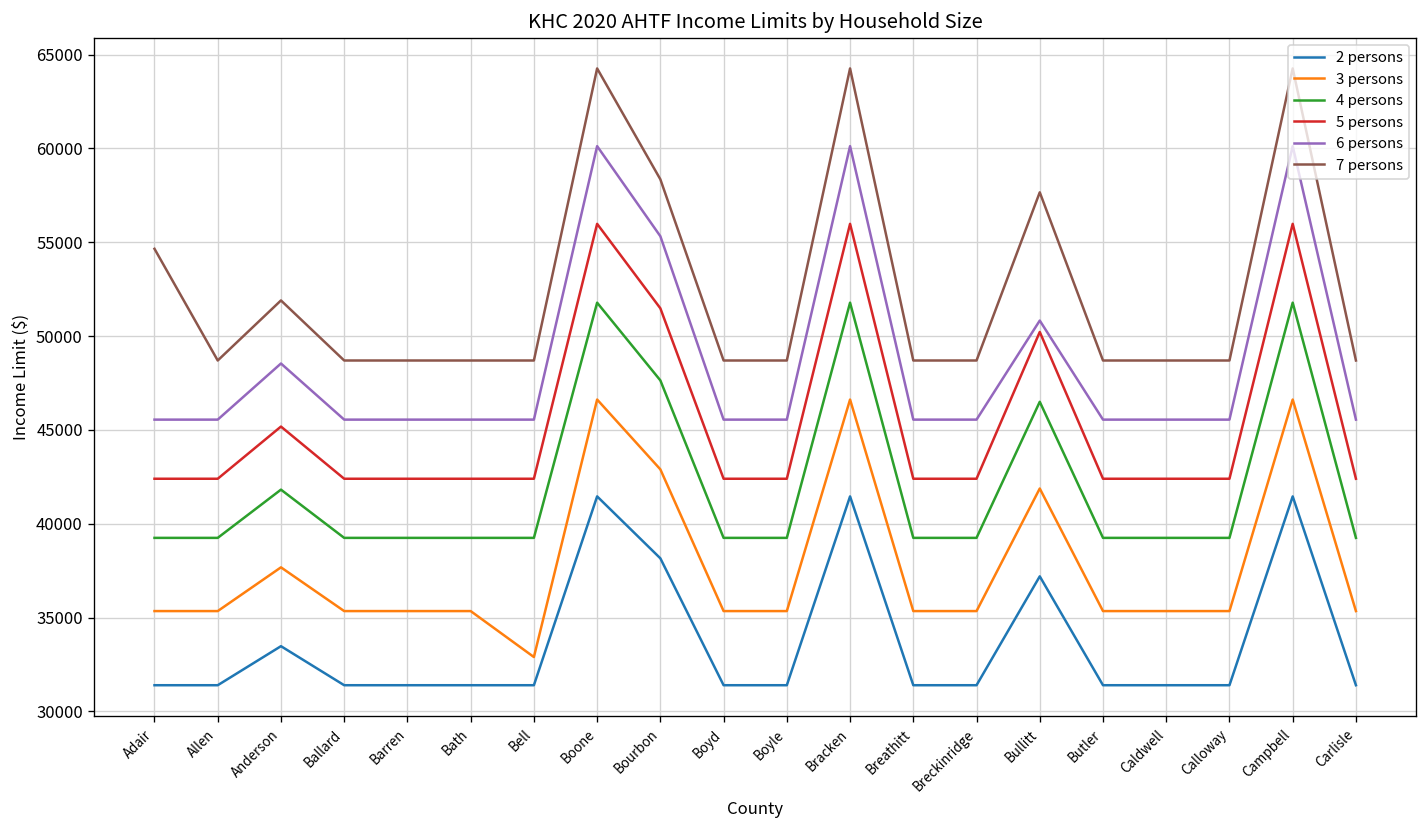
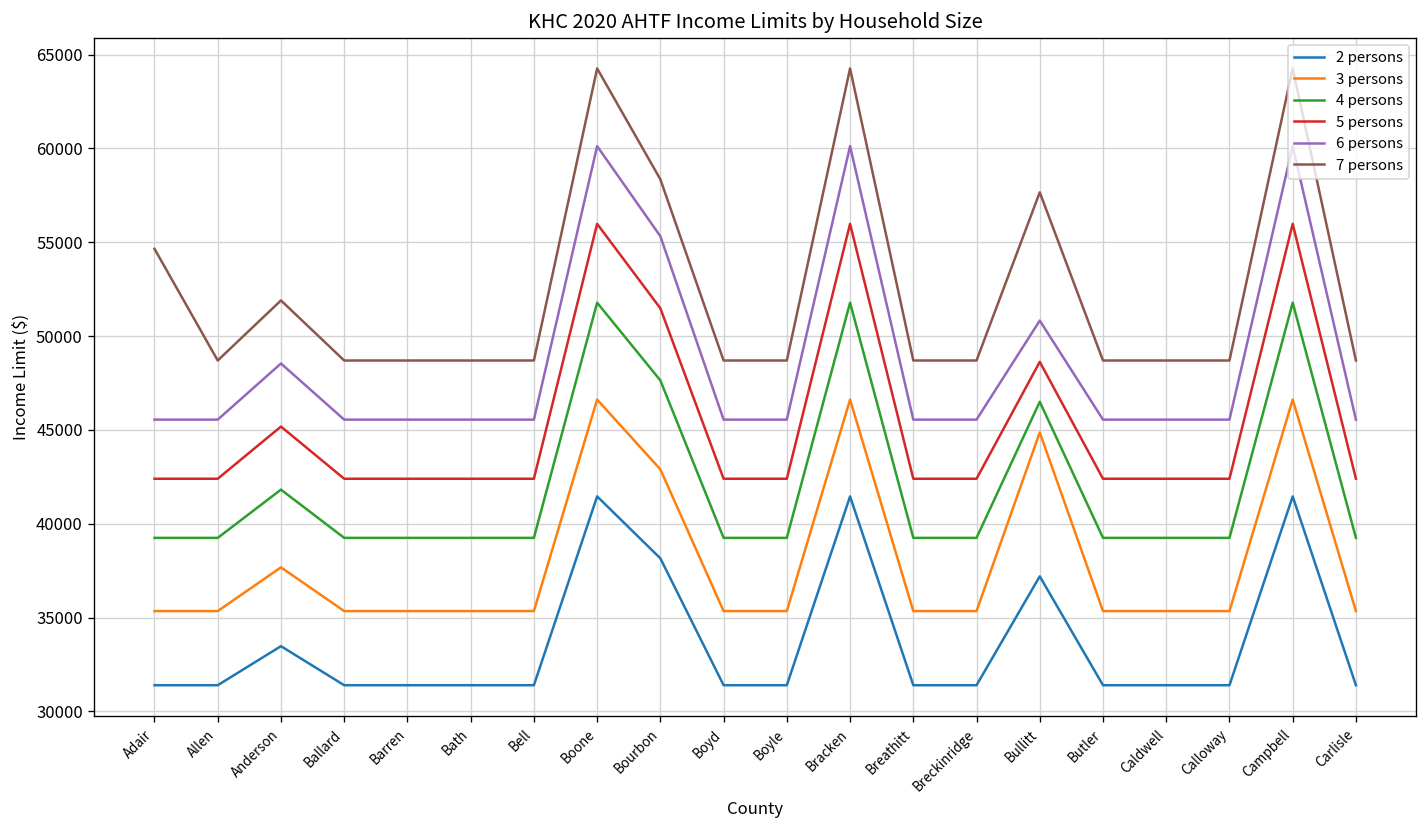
3 persons, Bell: 32900 -> 35400
3 persons, Bullitt: 41900 -> 44900
5 persons, Bullitt: 50200 -> 48600
